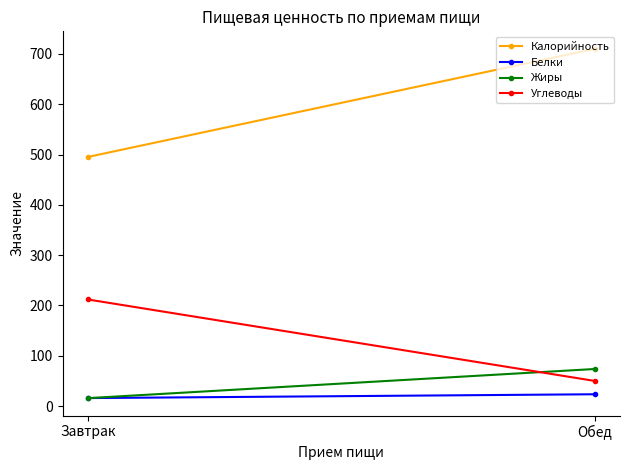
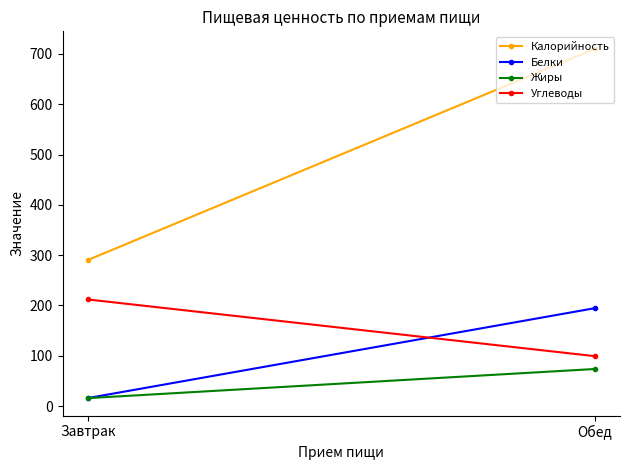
Калорийность, Завтрак: 500 -> 290
Белки, Обед: 20 -> 190
Углеводы, Обед: 50 -> 100
